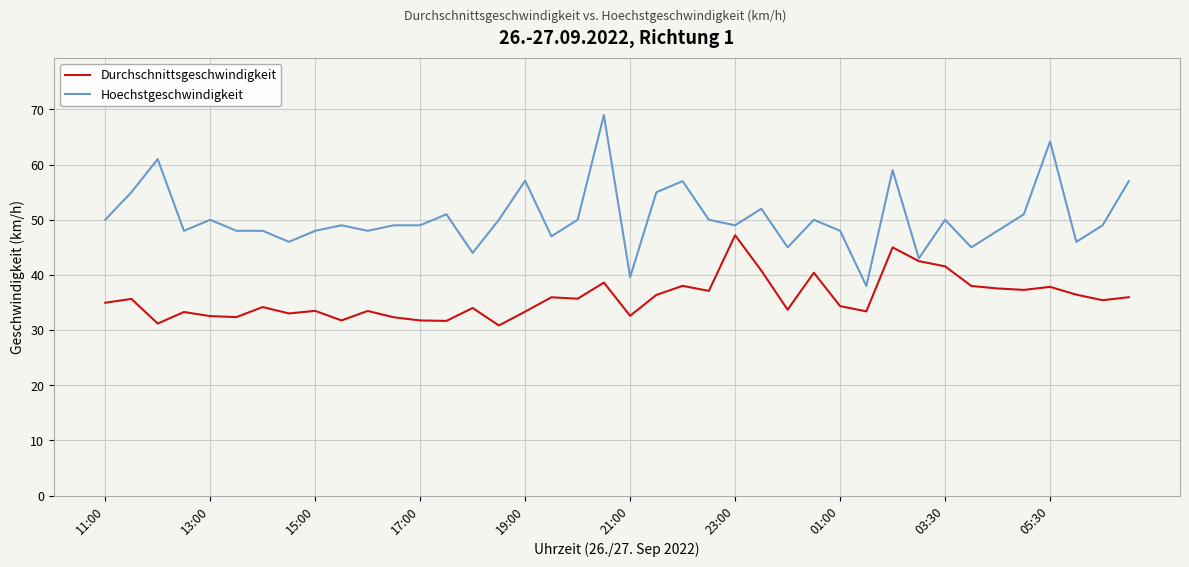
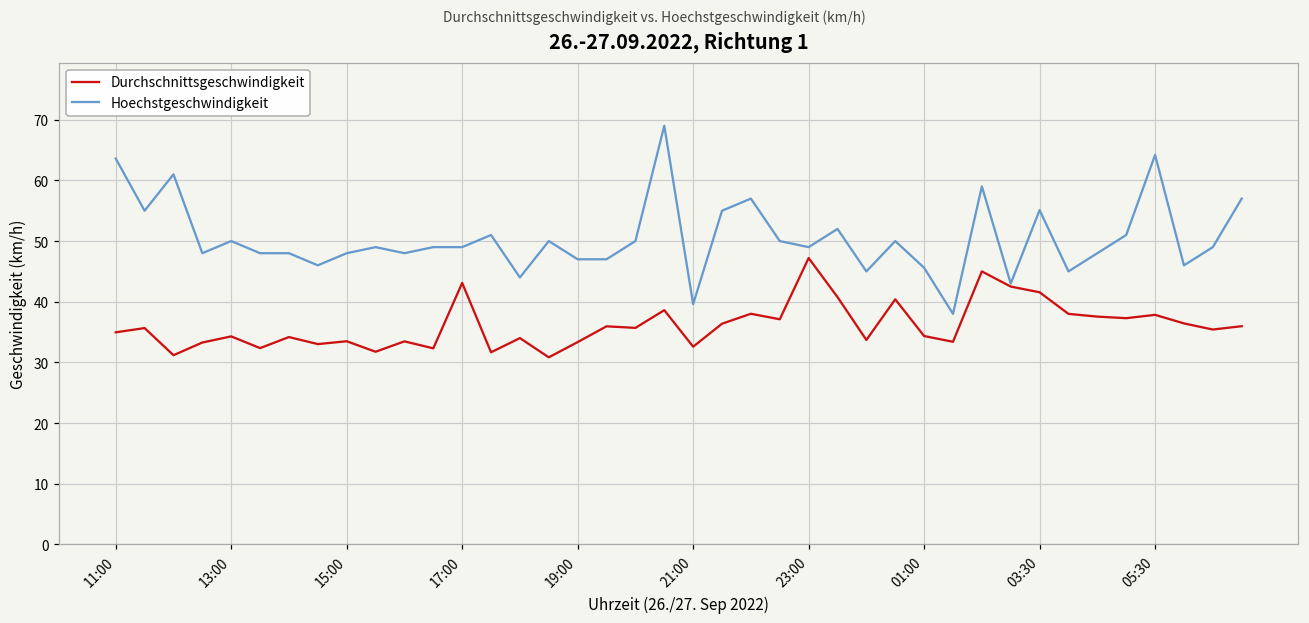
Hoechstgeschwindigkeit, 11:00: 50 -> 64
Durchschnittsgeschwindigkeit, 13:00: 33 -> 34
Durchschnittsgeschwindigkeit, 17:00: 32 -> 43
Hoechstgeschwindigkeit, 19:00: 57 -> 47
Hoechstgeschwindigkeit, 01:00: 48 -> 46
Hoechstgeschwindigkeit, 03:30: 50 -> 55
